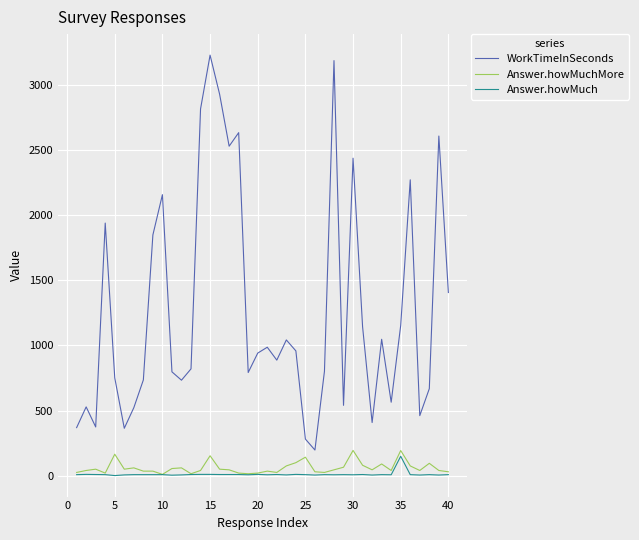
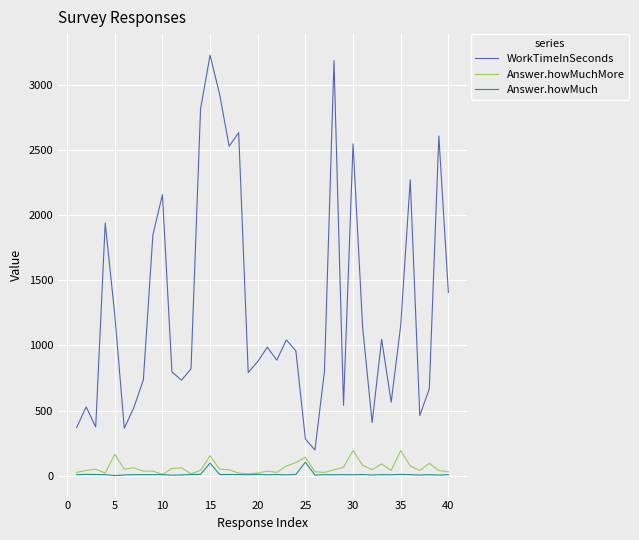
WorkTimeInSeconds, 5: 750 -> 1240
Answer.howMuch, 15: 10 -> 100
WorkTimeInSeconds, 20: 940 -> 880
Answer.howMuch, 25: 10 -> 100
WorkTimeInSeconds, 30: 2440 -> 2550
Answer.howMuch, 35: 150 -> 10
